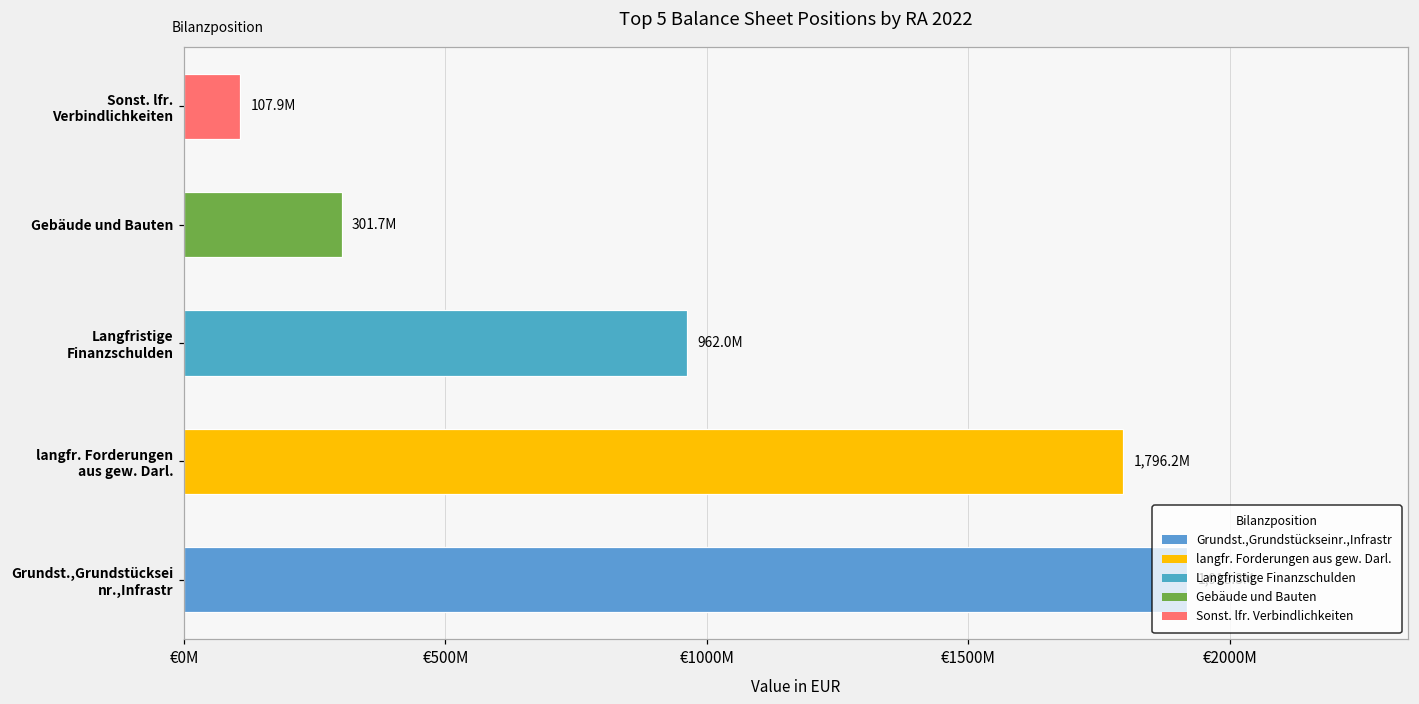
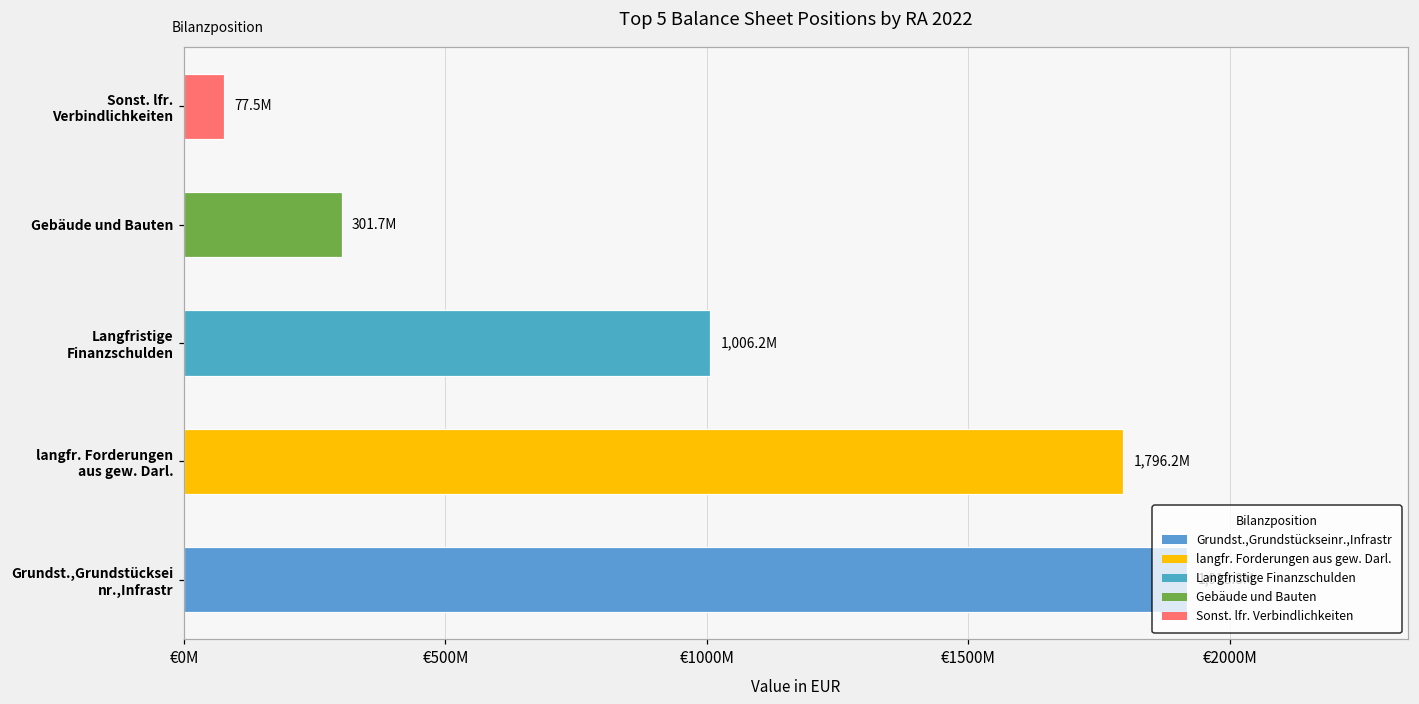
Sonst. lfr. Verbindlichkeiten: 107.9M -> 77.5M
Langfristige Finanzschulden: 962.0M -> 1,006.2M
